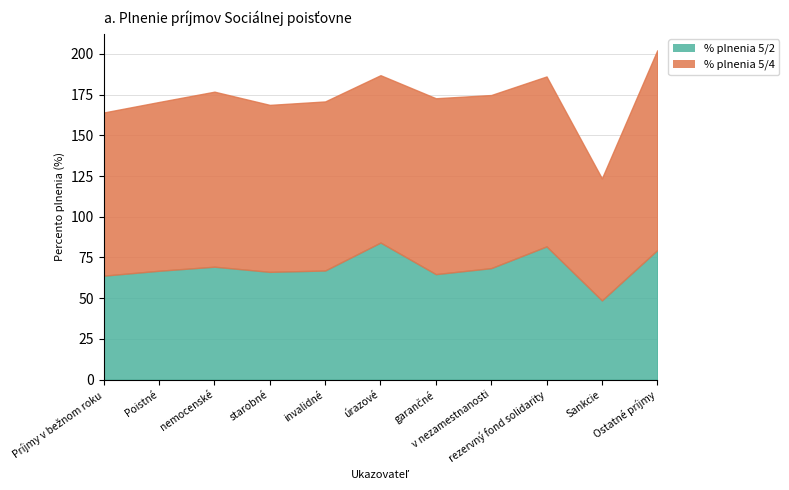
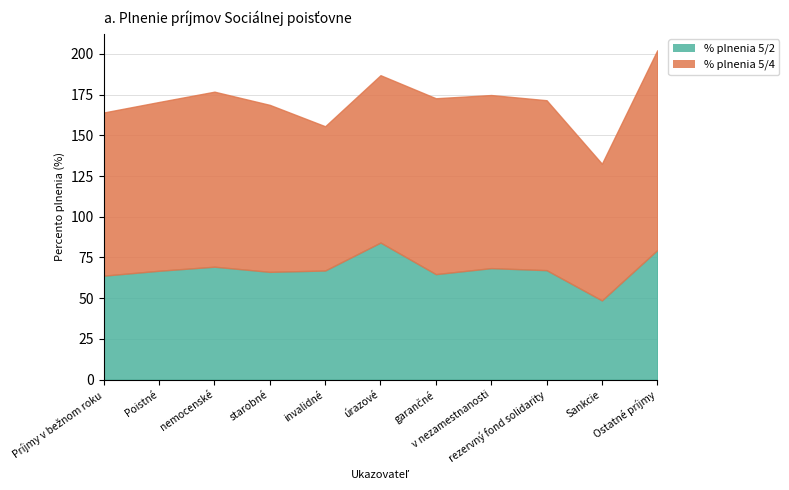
% plnenia 5/4, invalidné: 104 -> 89
% plnenia 5/2, rezervný fond solidarity: 82 -> 67
% plnenia 5/4, Sankcie: 75 -> 84
